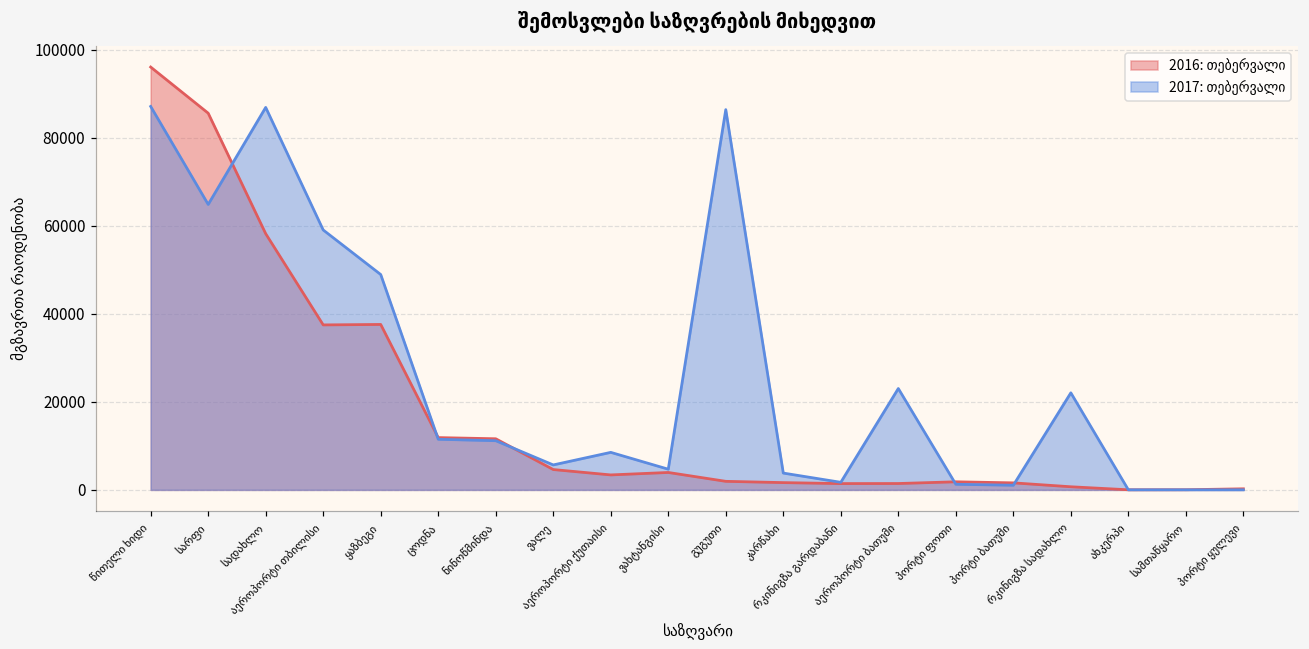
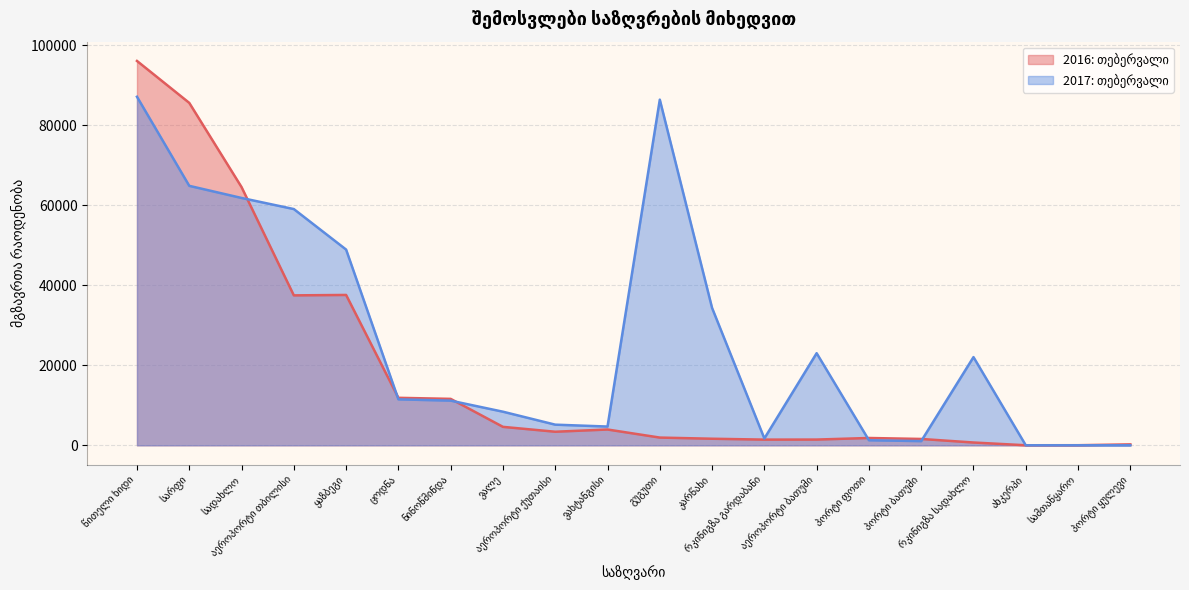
2016: თებერვალი, სადახლო: 58000 -> 65000
2017: თებერვალი, სადახლო: 87000 -> 62000
2017: თებერვალი, ვალე: 6000 -> 8000
2017: თებერვალი, აეროპორტი ქუთაისი: 9000 -> 5000
2017: თებერვალი, კარწახი: 4000 -> 34000
